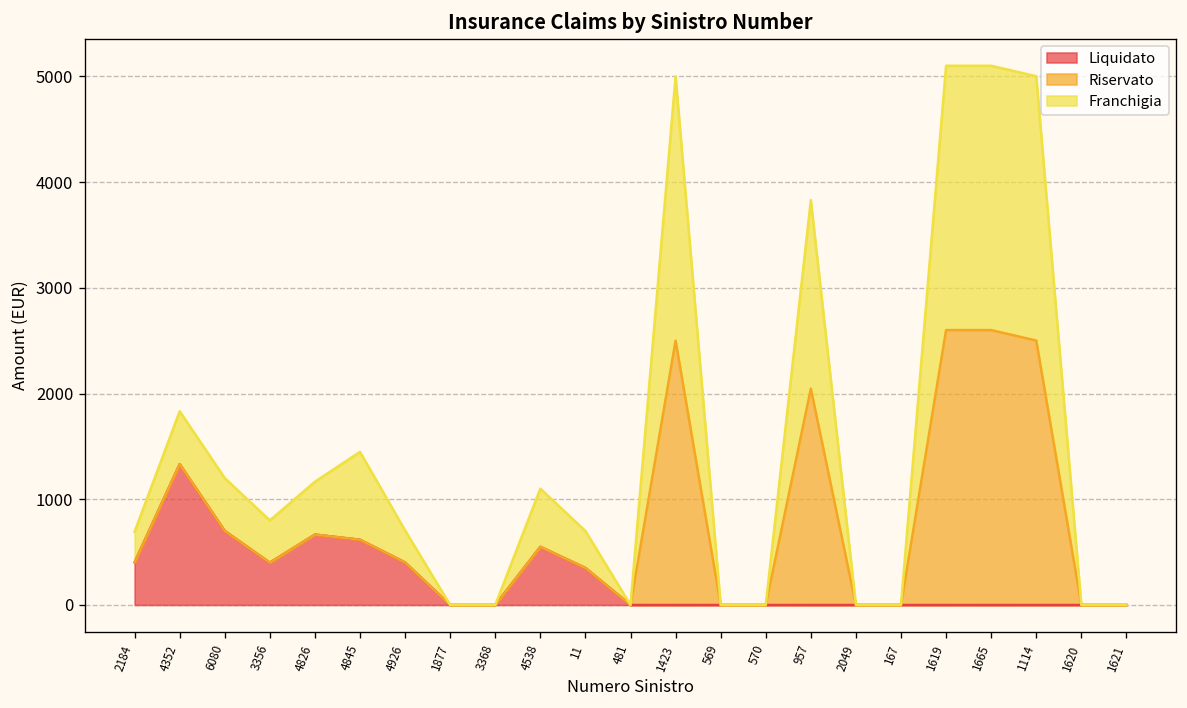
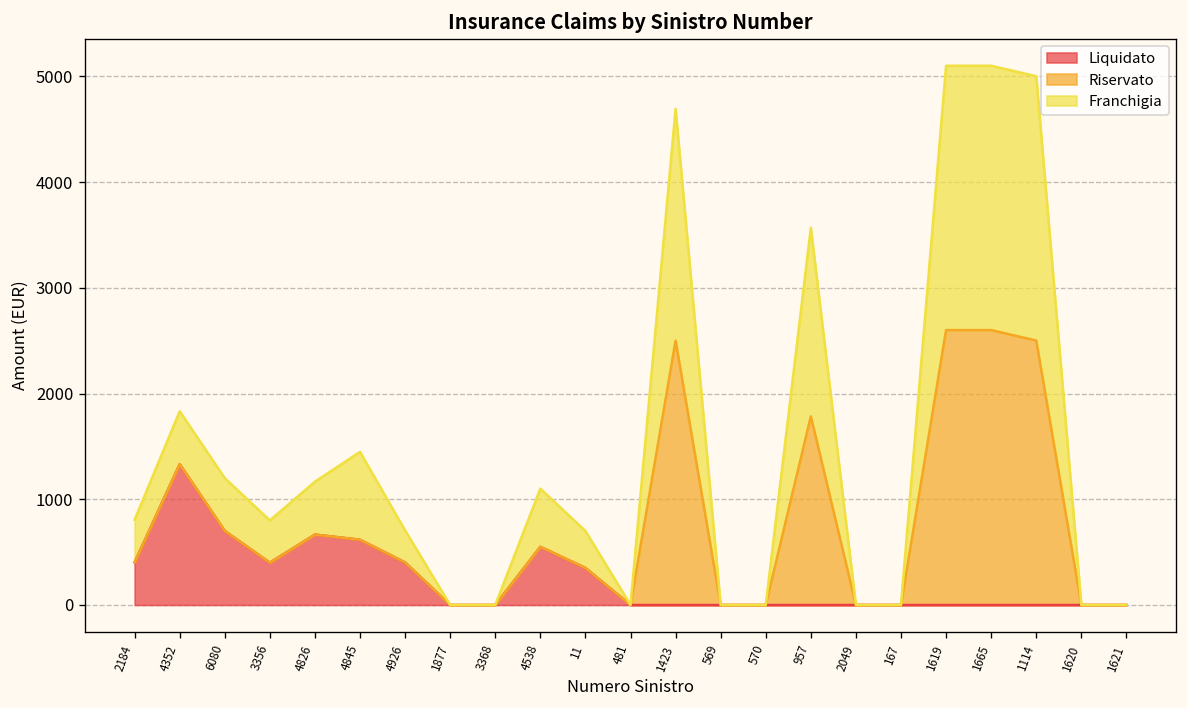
Franchigia, 2184: 300 -> 400
Franchigia, 1423: 2500 -> 2200
Riservato, 957: 2000 -> 1800
